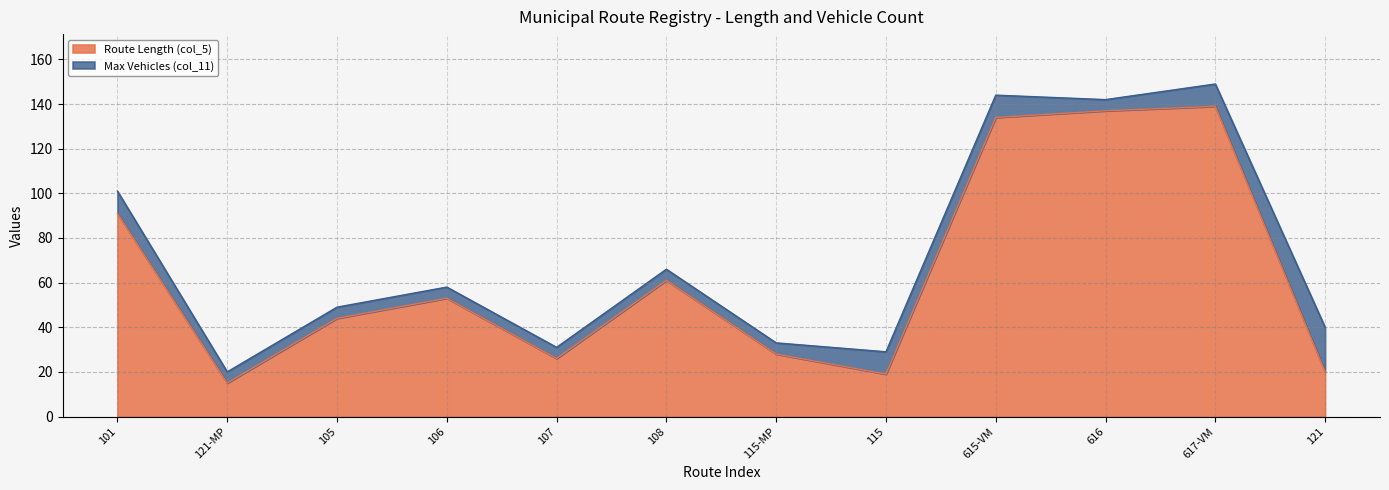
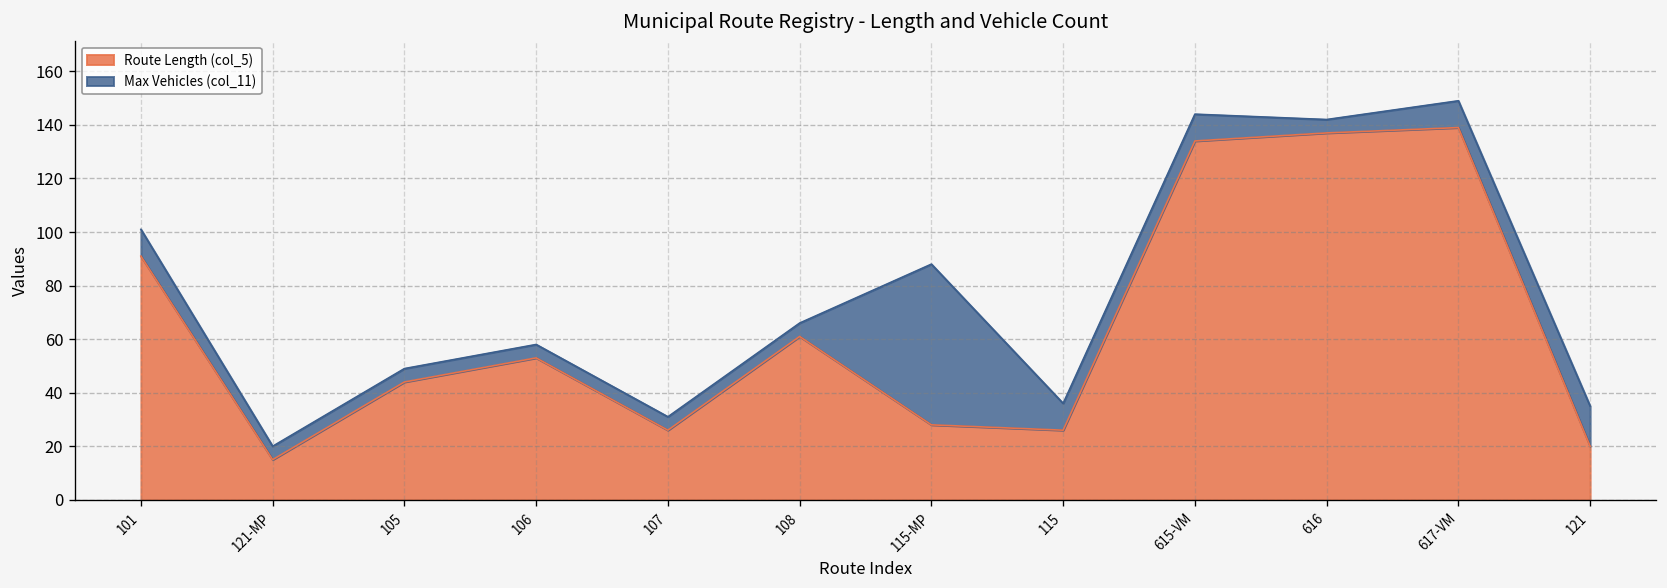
Max Vehicles (col_11), 115-MP: 5 -> 60
Route Length (col_5), 115: 19 -> 26
Max Vehicles (col_11), 121: 20 -> 15
